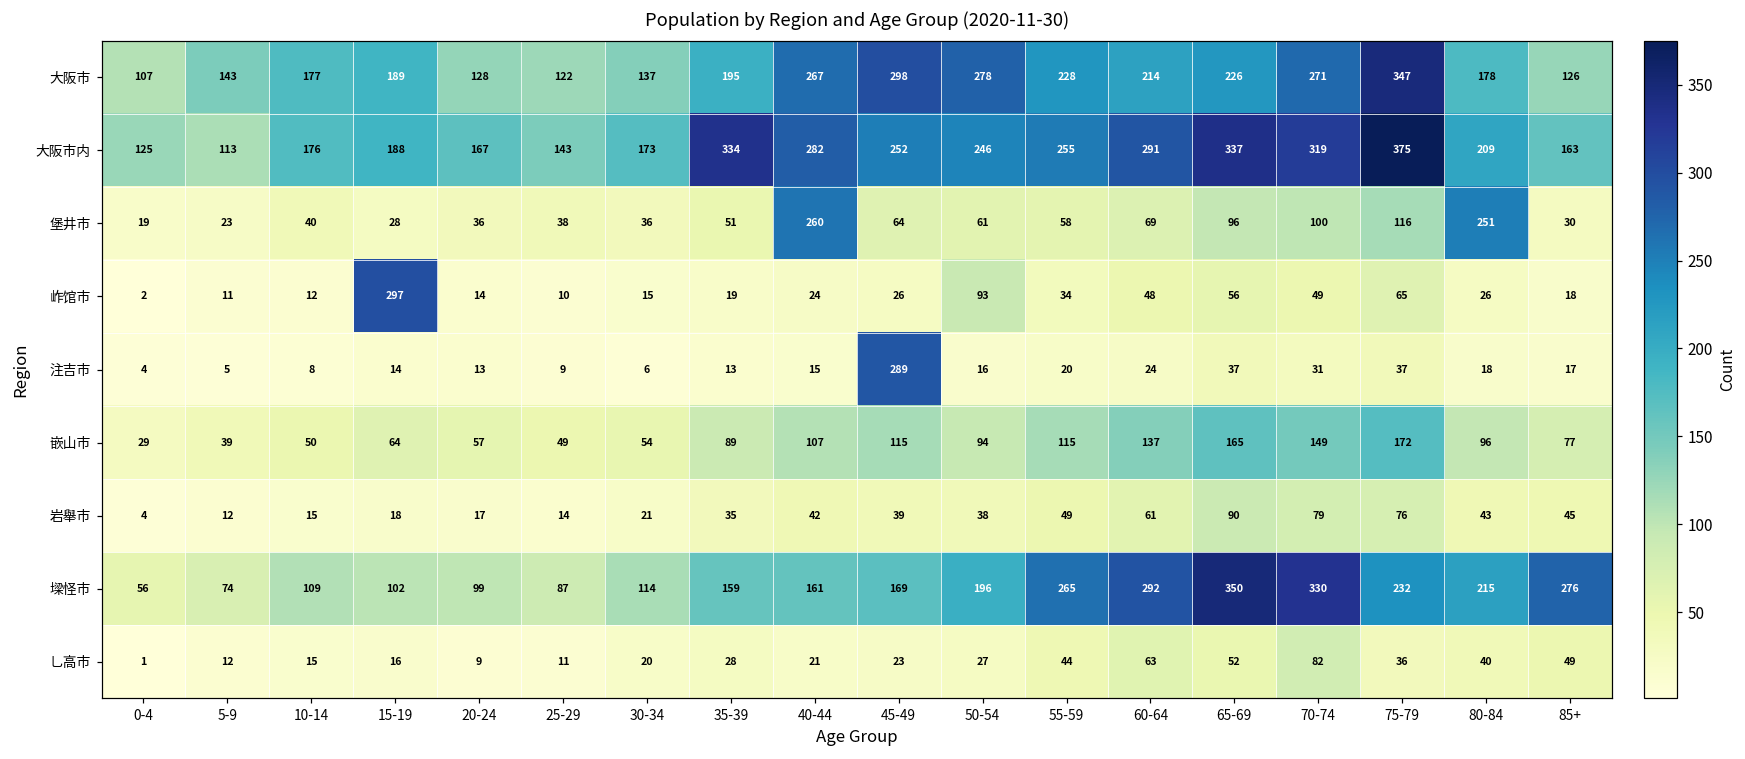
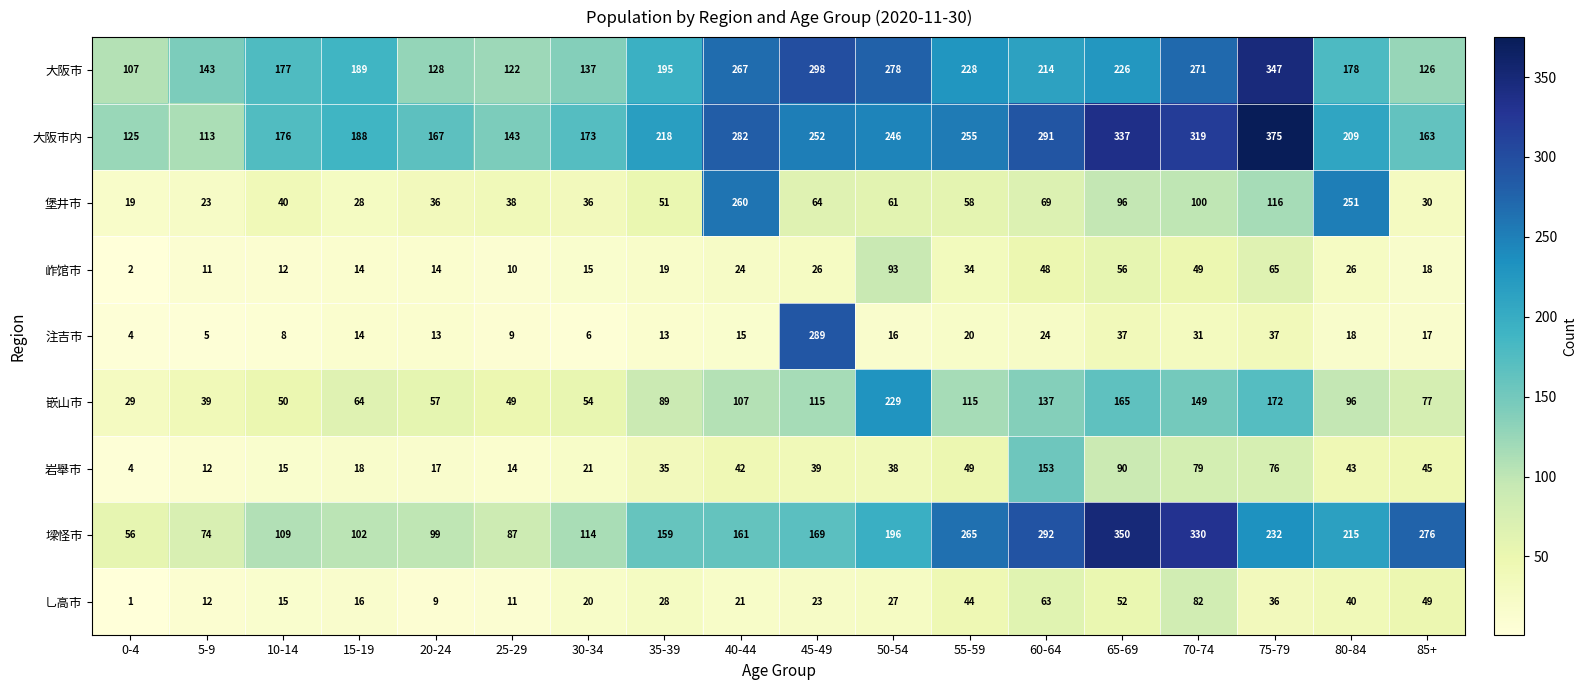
大阪市内, 35-39: 334 -> 218
岞馆市, 15-19: 297 -> 14
嵌山市, 50-54: 94 -> 229
岩舉市, 60-64: 61 -> 153
